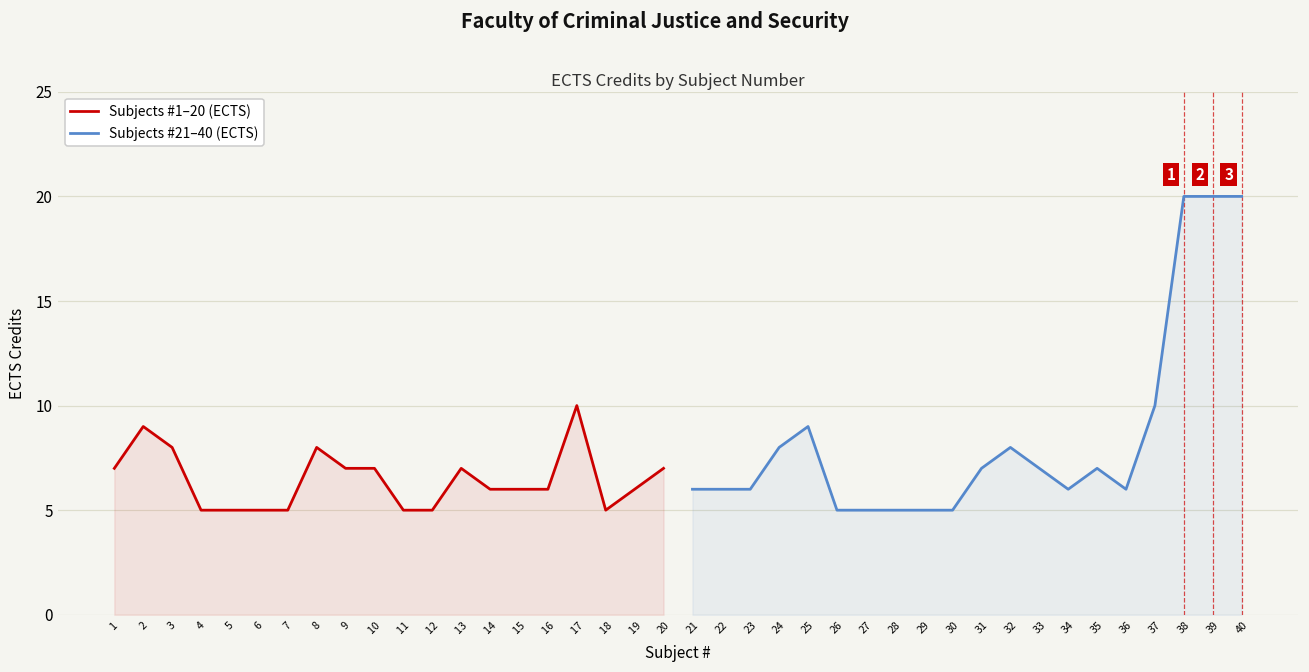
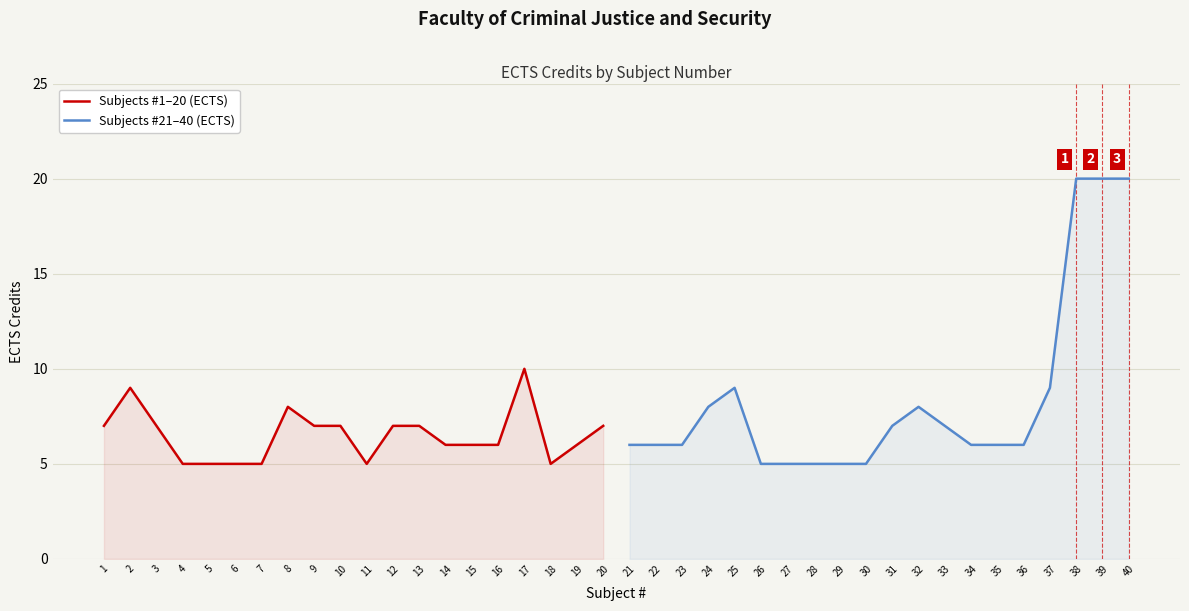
Subjects #1–20 (ECTS), 3: 8 -> 7
Subjects #1–20 (ECTS), 12: 5 -> 7
Subjects #21–40 (ECTS), 35: 7 -> 6
Subjects #21–40 (ECTS), 37: 10 -> 9
